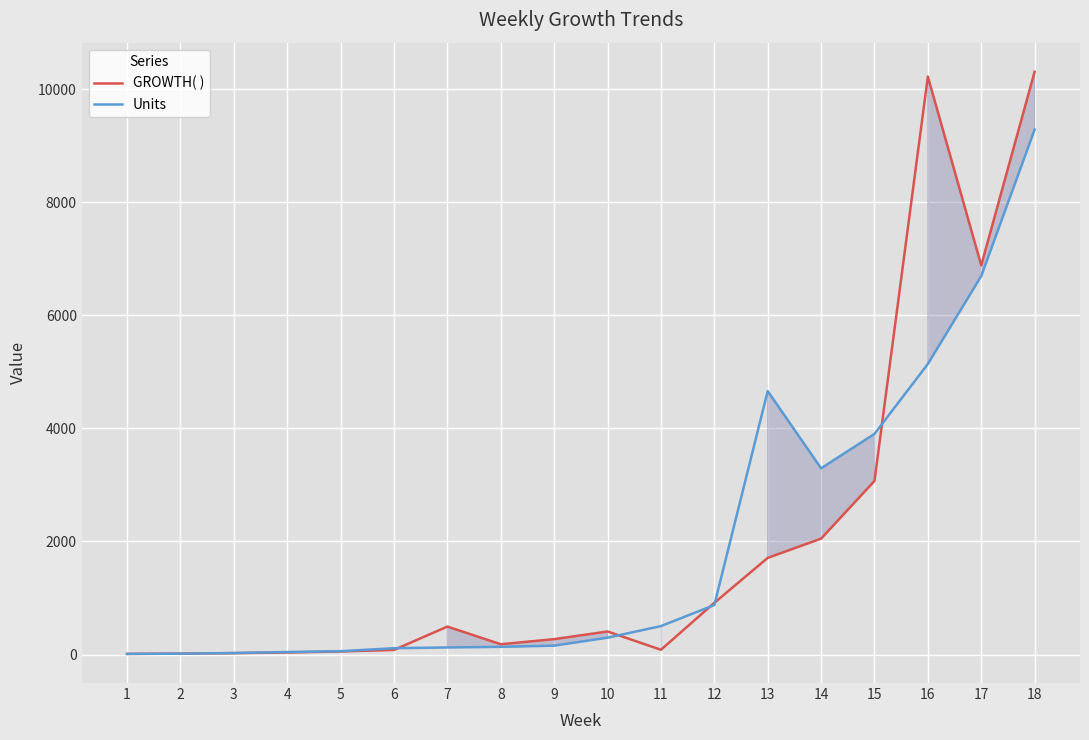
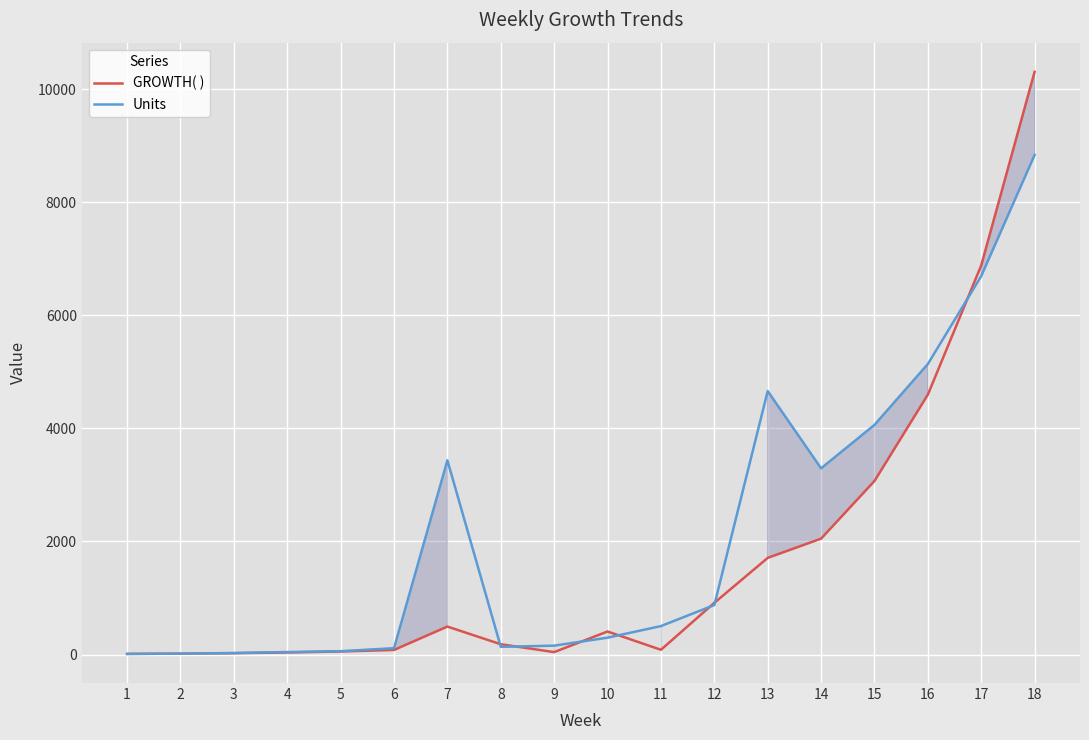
Units, 7: 100 -> 3400
GROWTH( ), 9: 300 -> 0
Units, 15: 3900 -> 4100
GROWTH( ), 16: 10200 -> 4600
Units, 18: 9300 -> 8800
